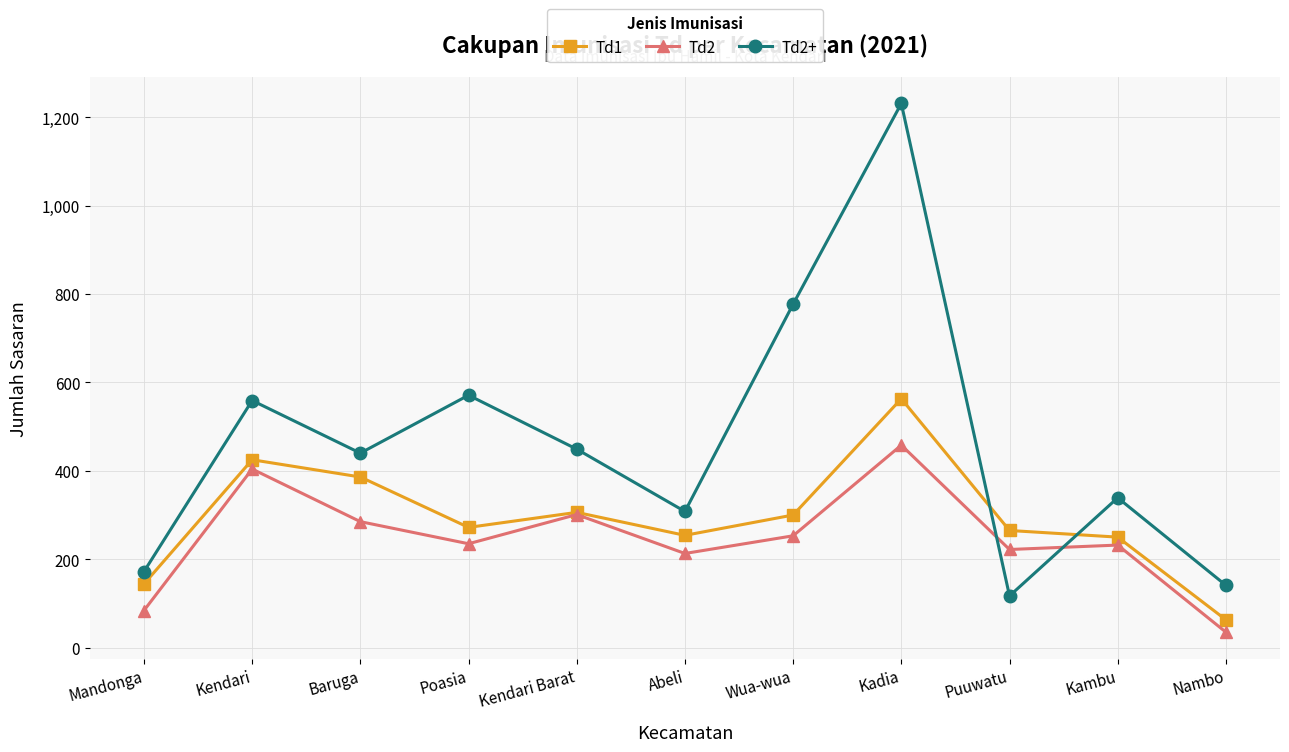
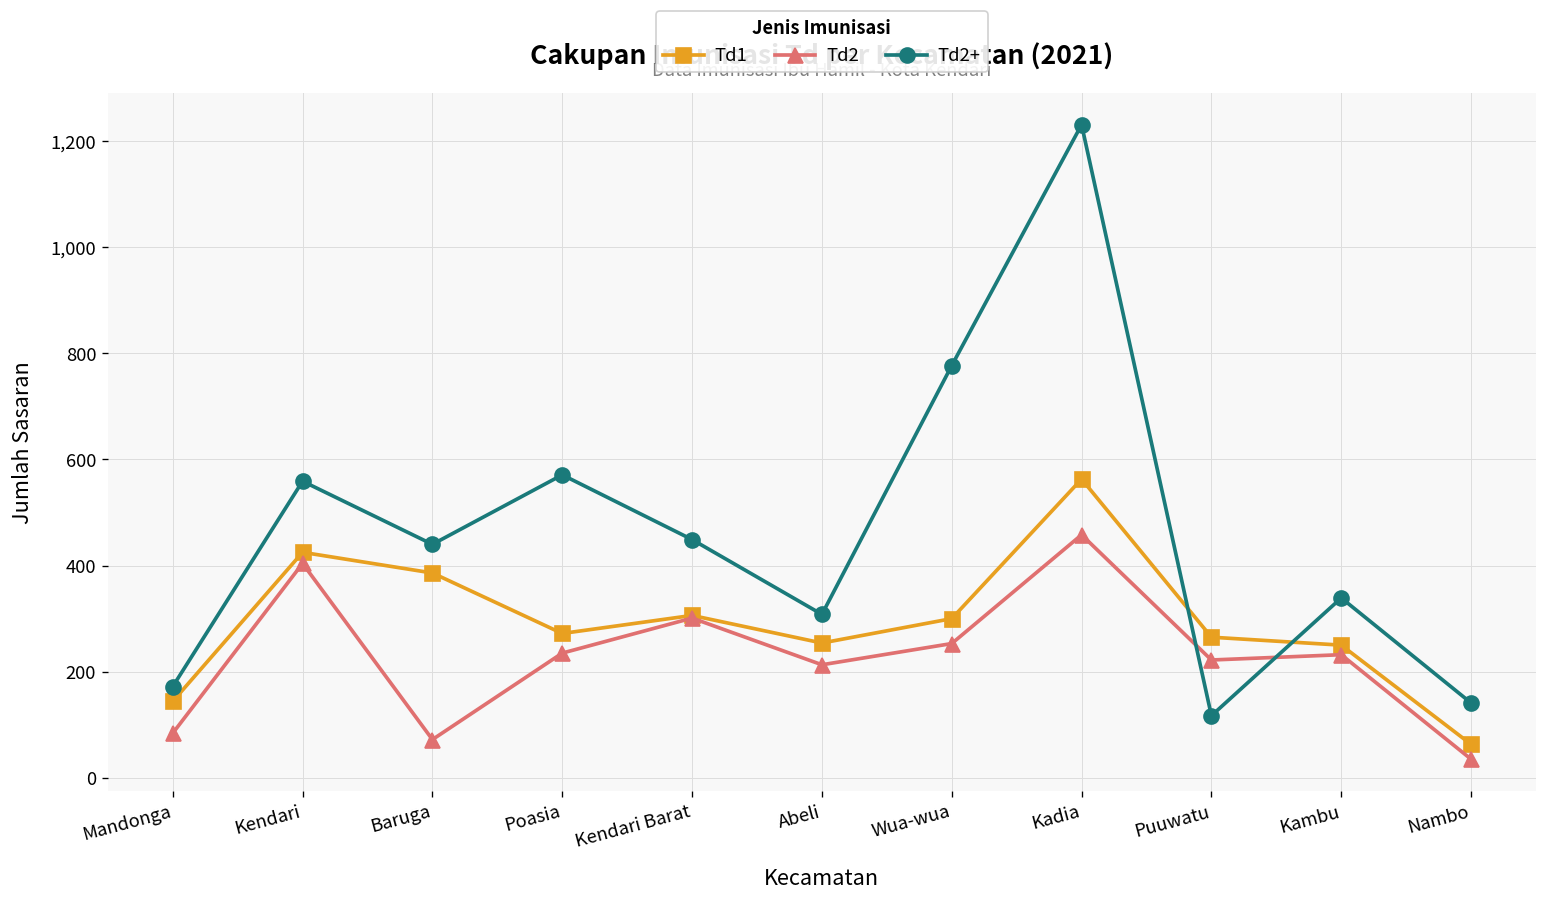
Td2, Baruga: 290 -> 70
